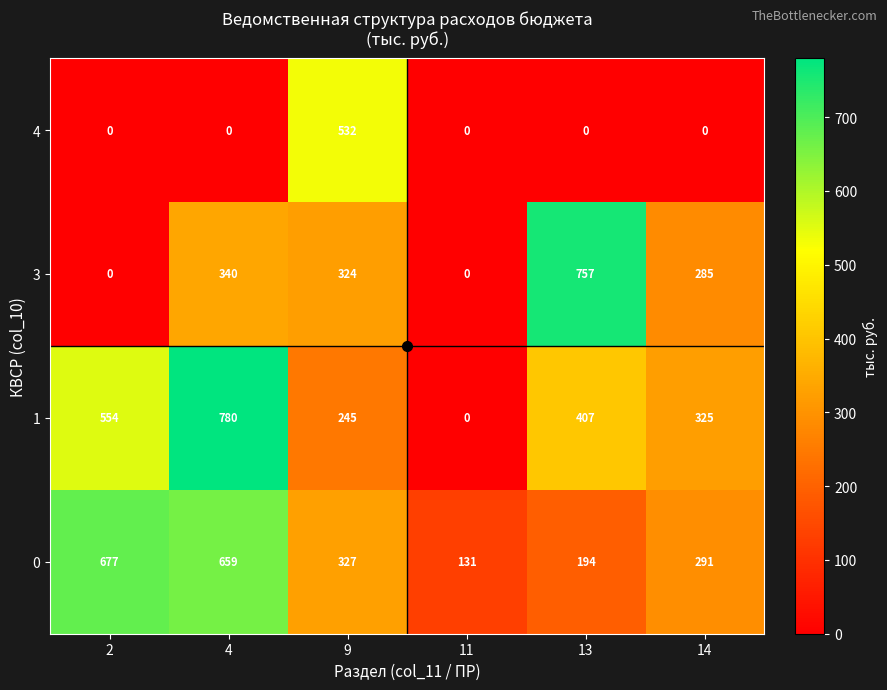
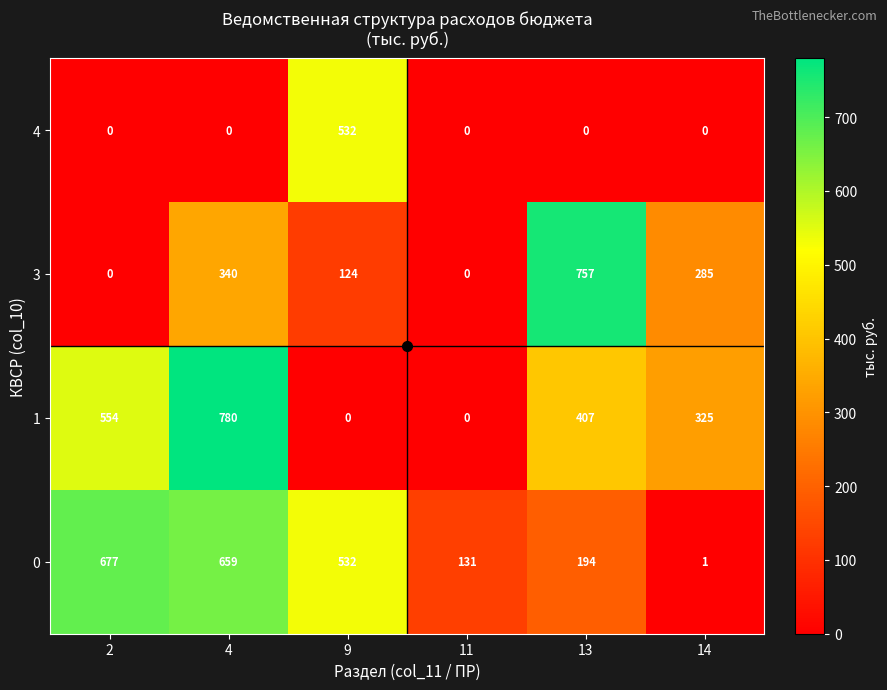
3, 9: 324 -> 124
1, 9: 245 -> 0
0, 9: 327 -> 532
0, 14: 291 -> 1
